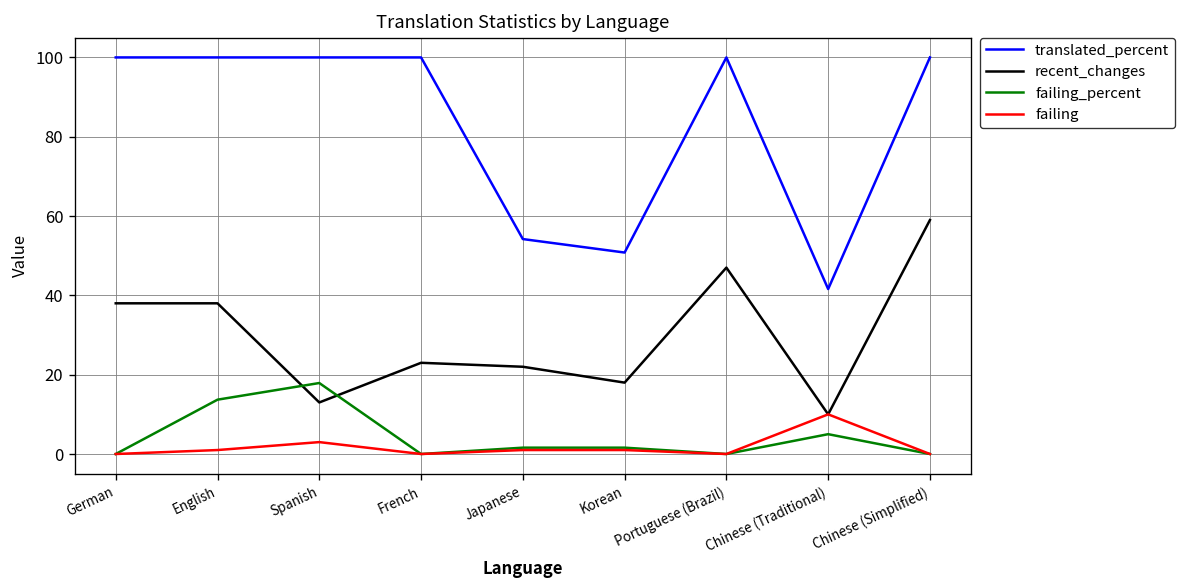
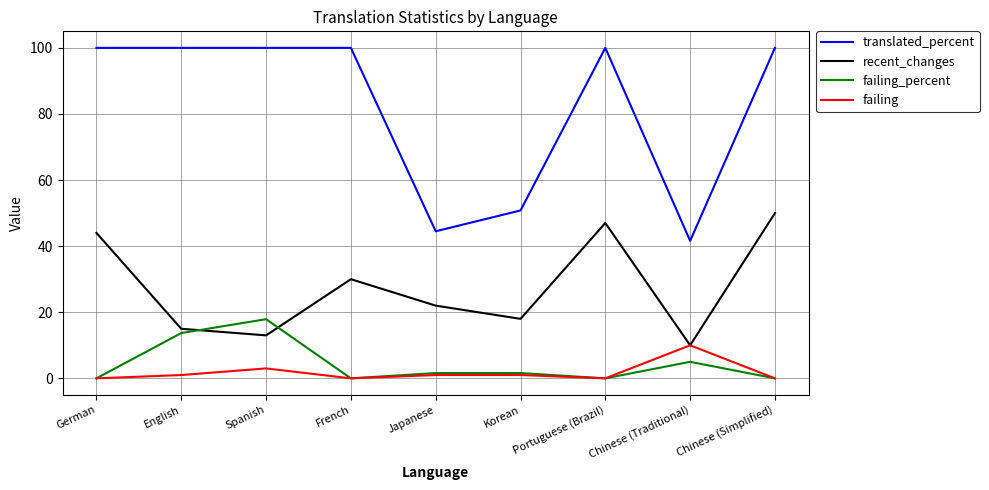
recent_changes, German: 38 -> 44
recent_changes, English: 38 -> 15
recent_changes, French: 23 -> 30
translated_percent, Japanese: 54 -> 45
recent_changes, Chinese (Simplified): 59 -> 50
